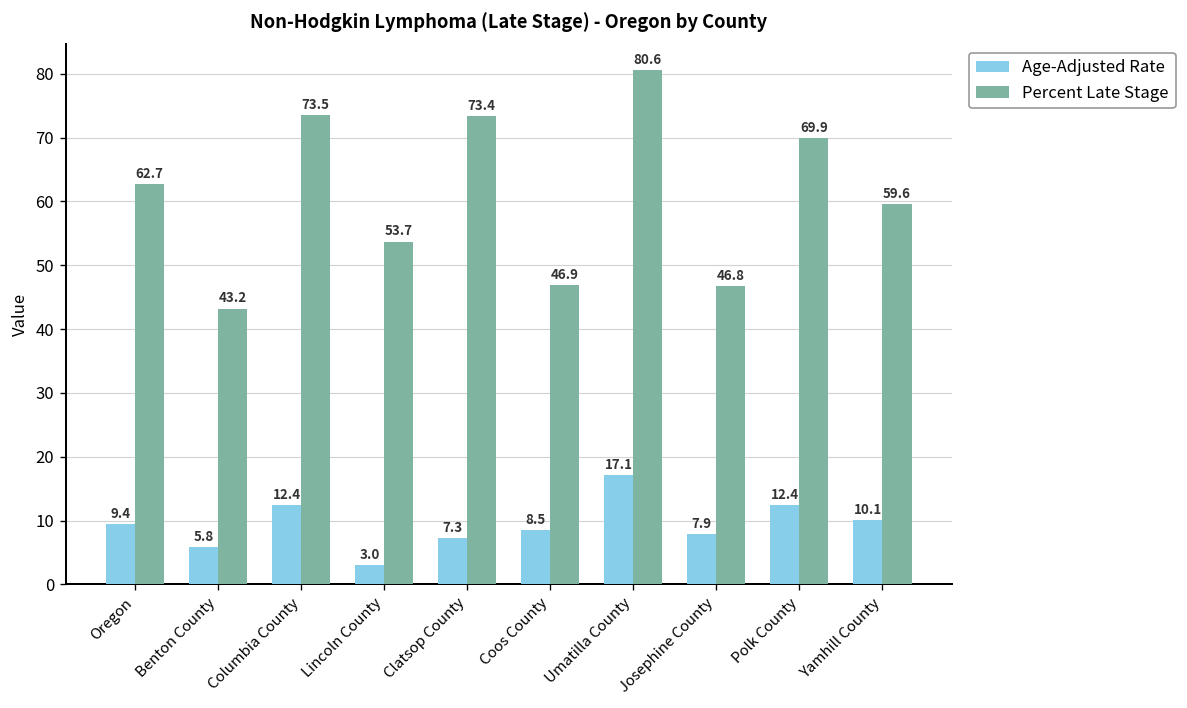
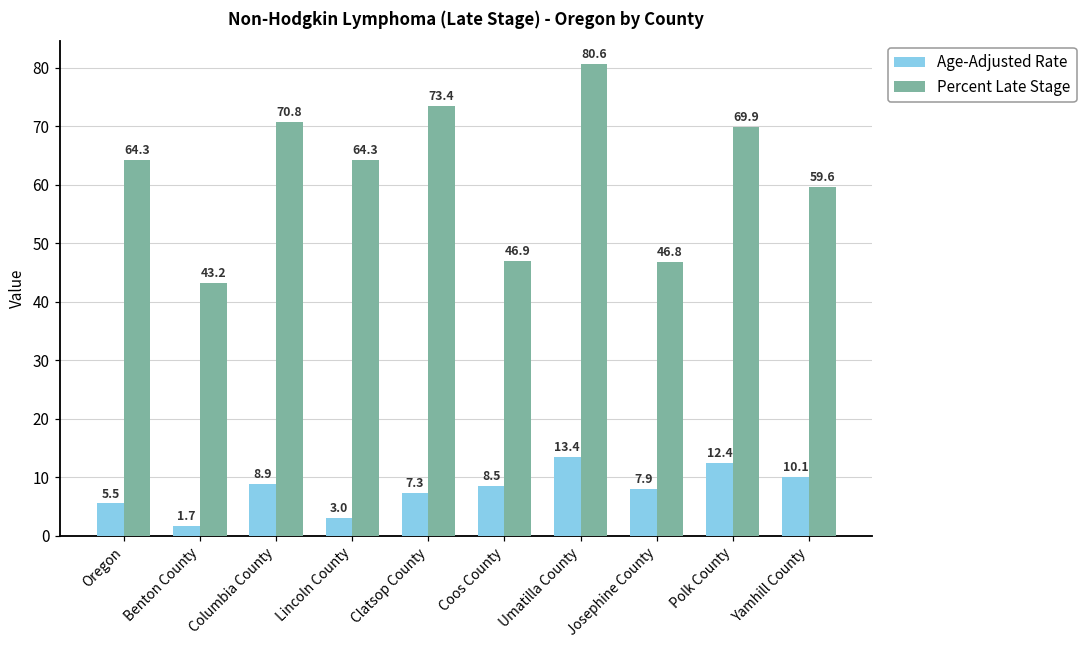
Age-Adjusted Rate, Oregon: 9.4 -> 5.5
Percent Late Stage, Oregon: 62.7 -> 64.3
Age-Adjusted Rate, Benton County: 5.8 -> 1.7
Age-Adjusted Rate, Columbia County: 12.4 -> 8.9
Percent Late Stage, Columbia County: 73.5 -> 70.8
Percent Late Stage, Lincoln County: 53.7 -> 64.3
Age-Adjusted Rate, Umatilla County: 17.1 -> 13.4
